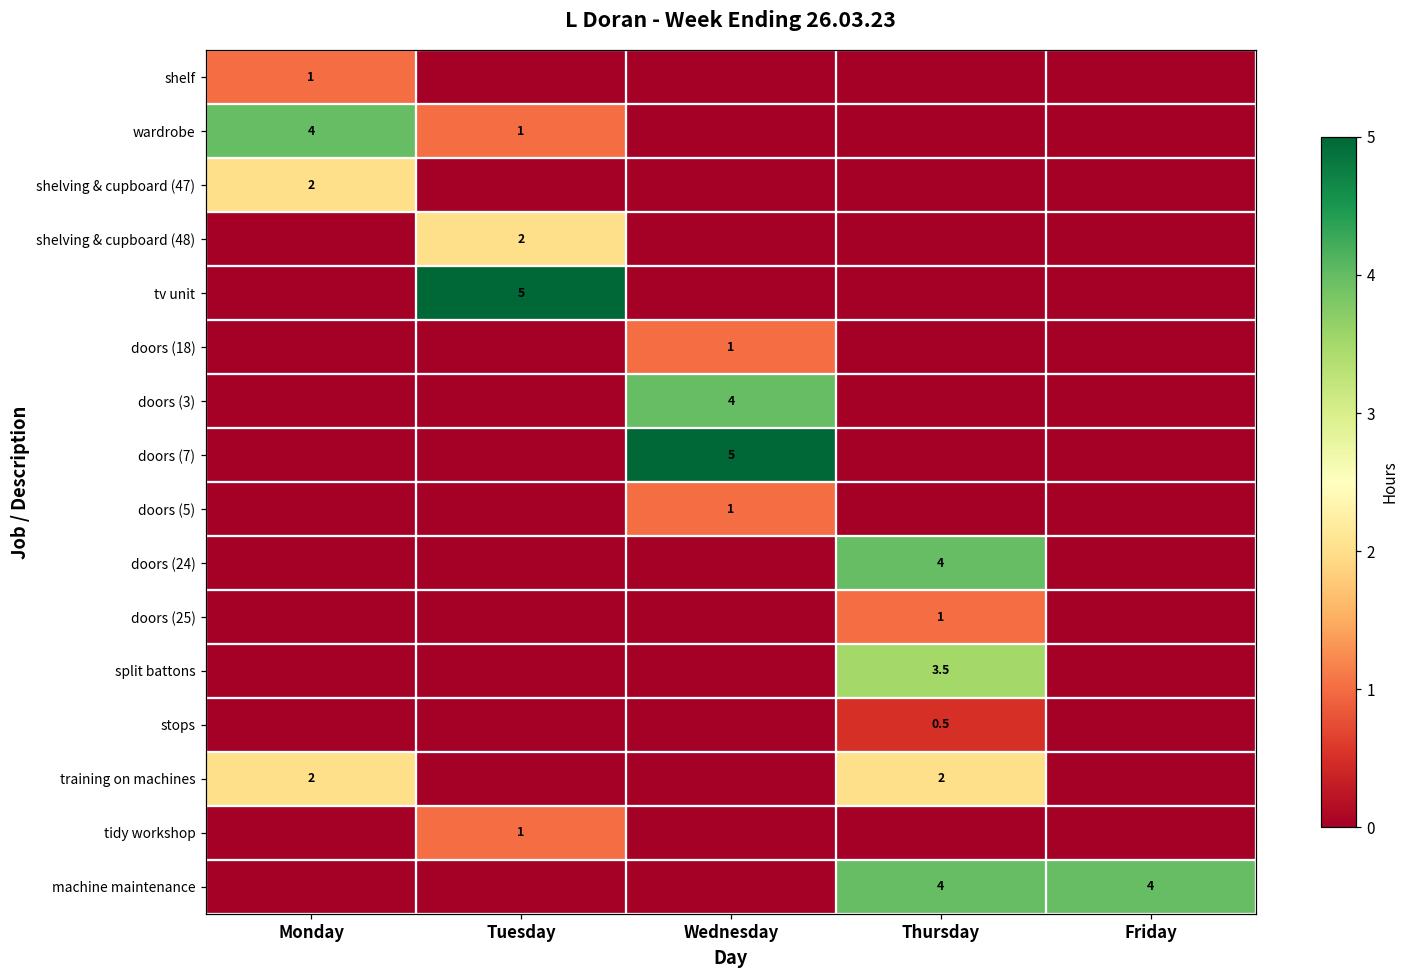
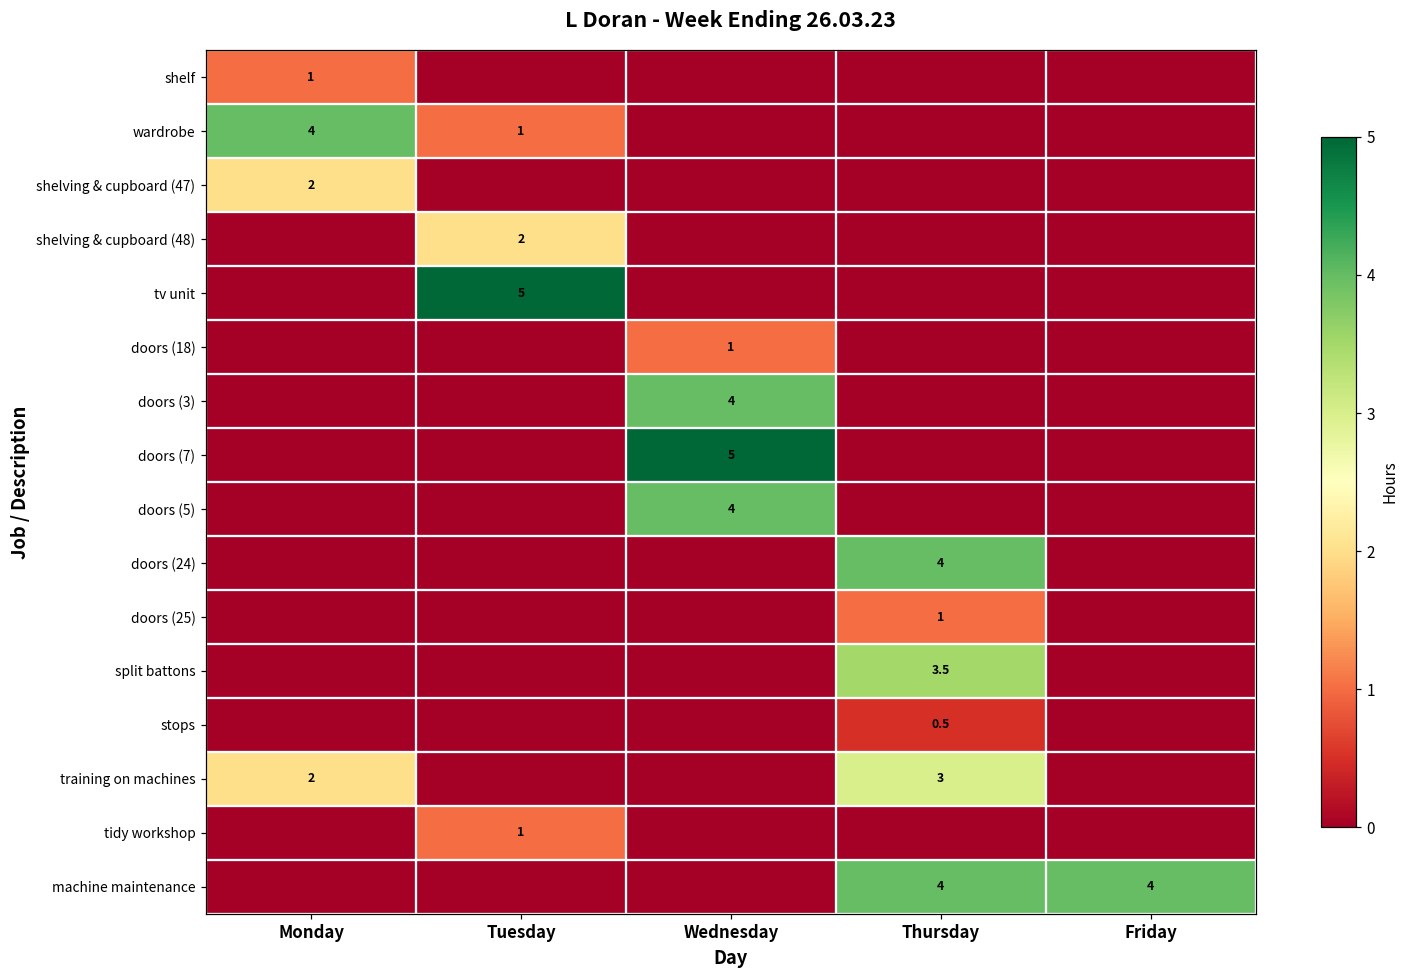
doors (5), Wednesday: 1 -> 4
training on machines, Thursday: 2 -> 3
